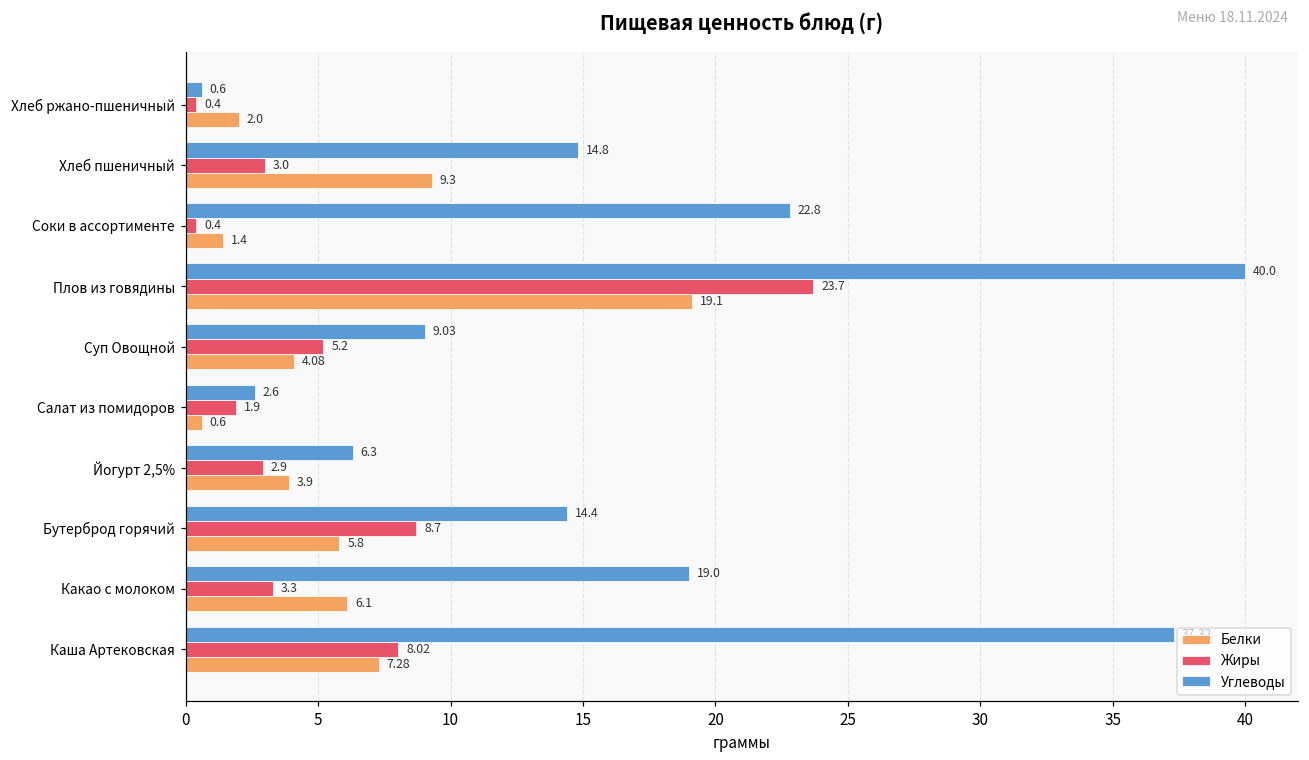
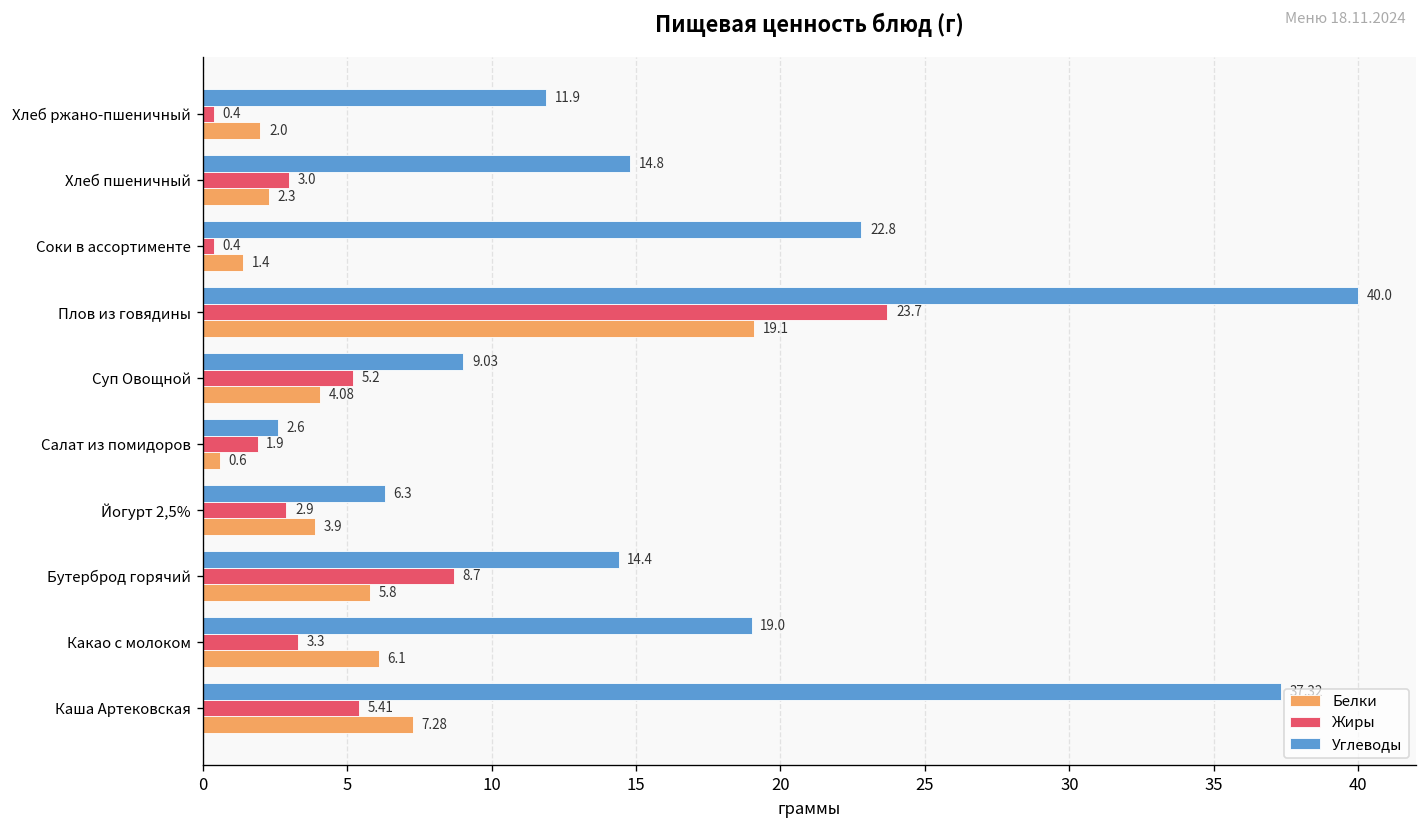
Углеводы, Хлеб ржано-пшеничный: 0.6 -> 11.9
Белки, Хлеб пшеничный: 9.3 -> 2.3
Жиры, Каша Артековская: 8.02 -> 5.41
